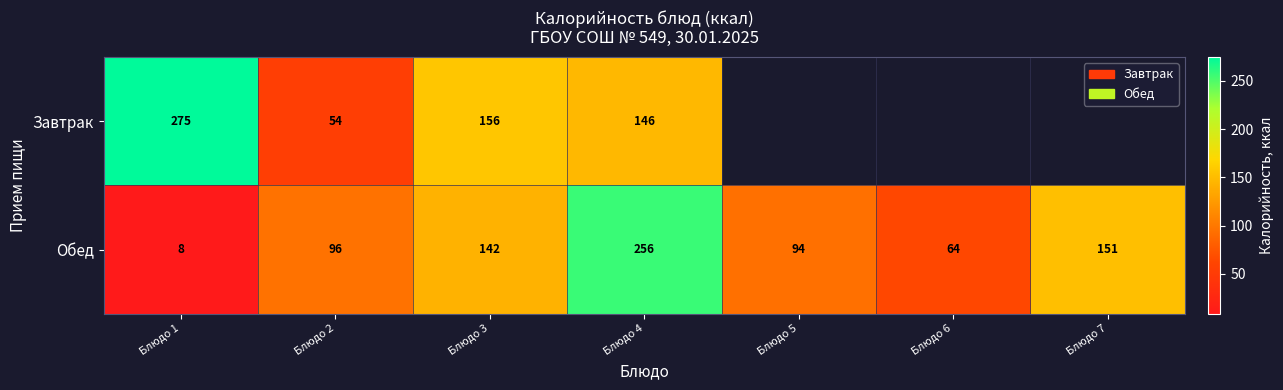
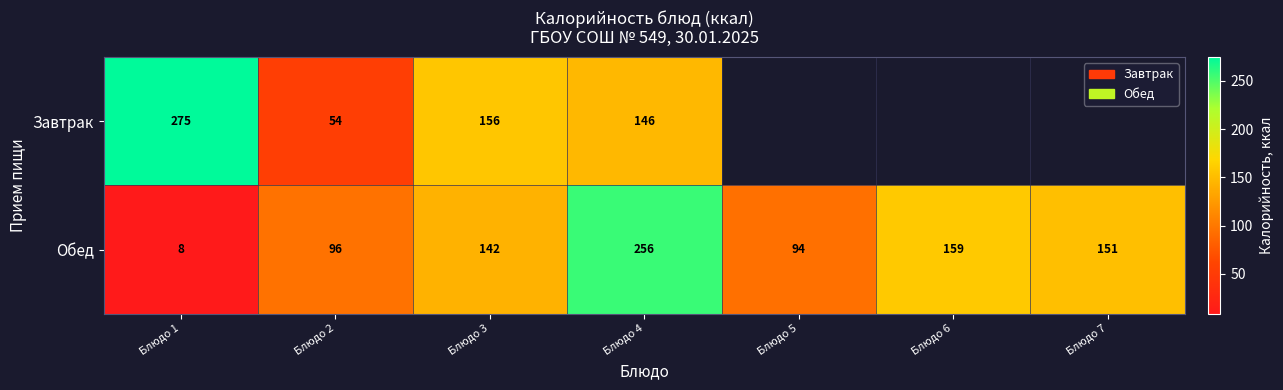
Обед, Блюдо 6: 64 -> 159
